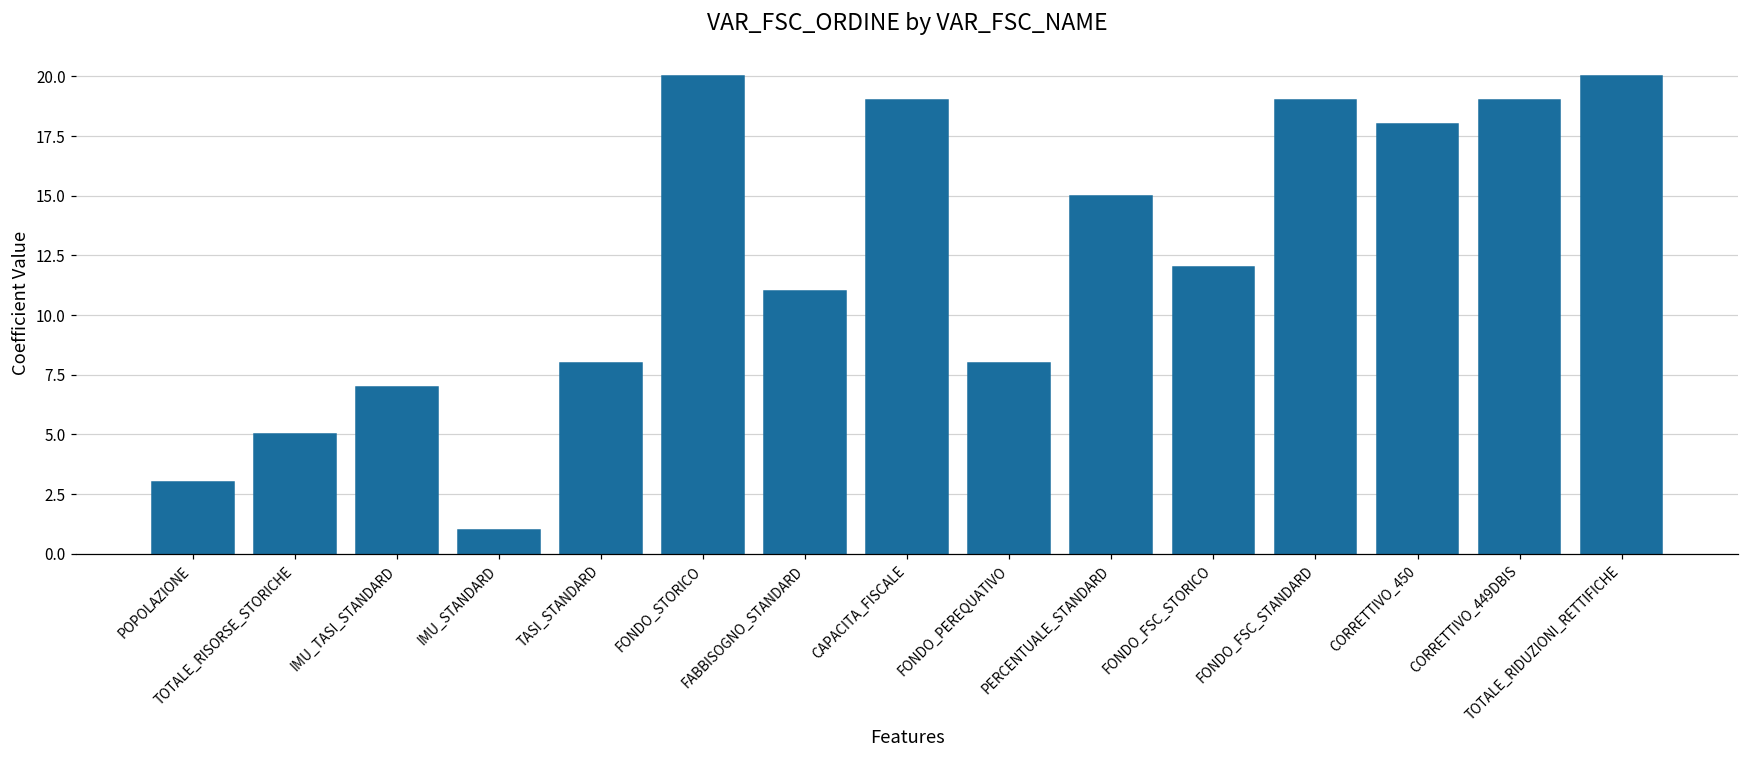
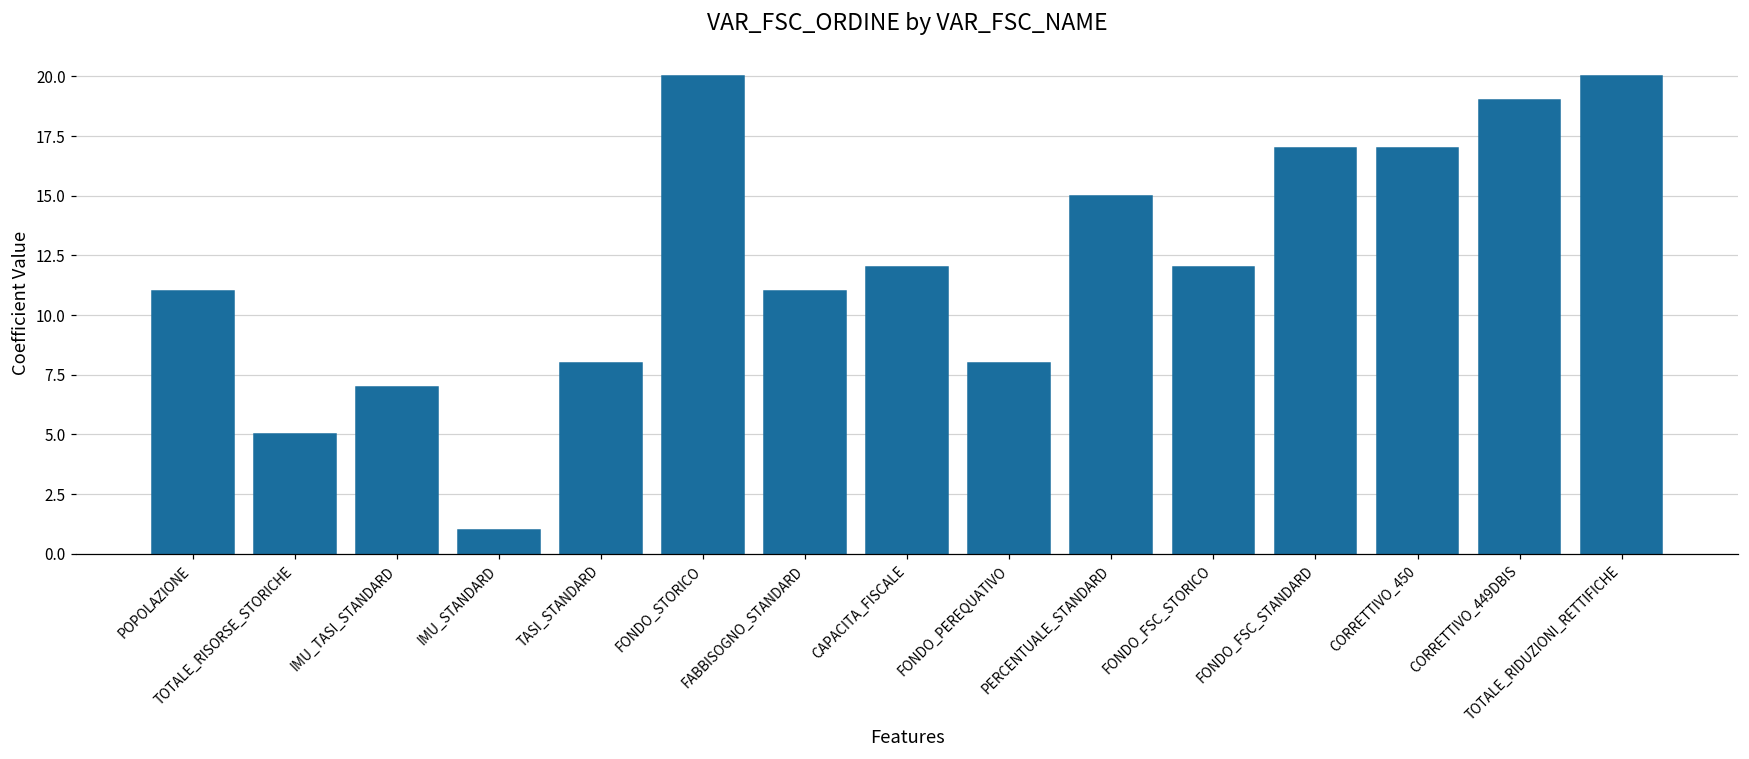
POPOLAZIONE: 3 -> 11
CAPACITA_FISCALE: 19 -> 12
FONDO_FSC_STANDARD: 19 -> 17
CORRETTIVO_450: 18 -> 17
